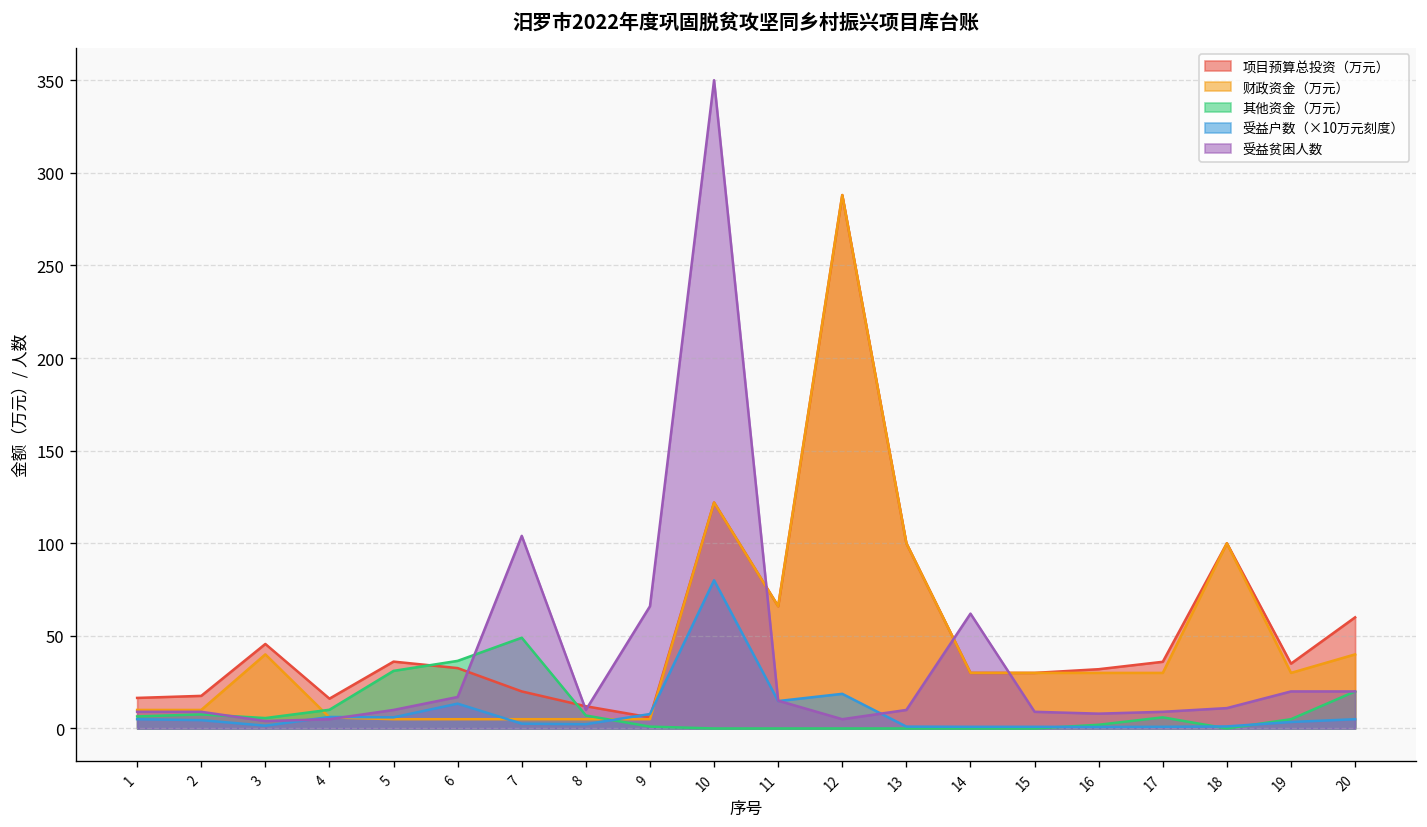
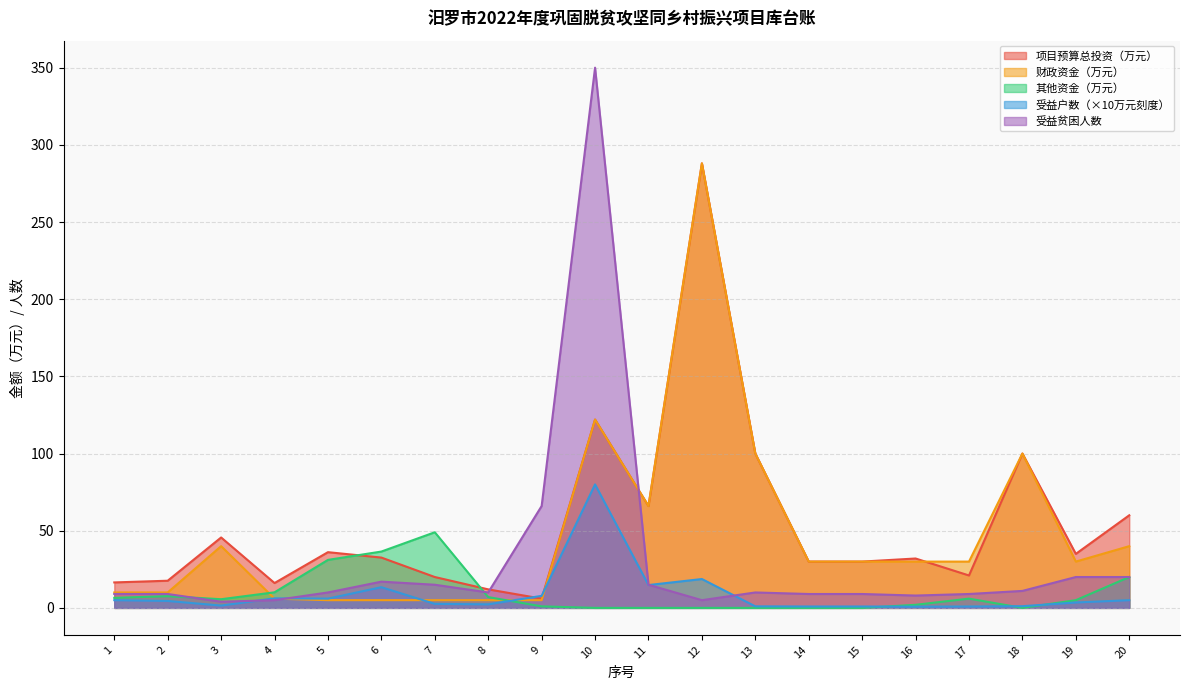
受益贫困人数, 7: 104 -> 15
受益贫困人数, 14: 62 -> 9
项目预算总投资（万元）, 17: 36 -> 21
